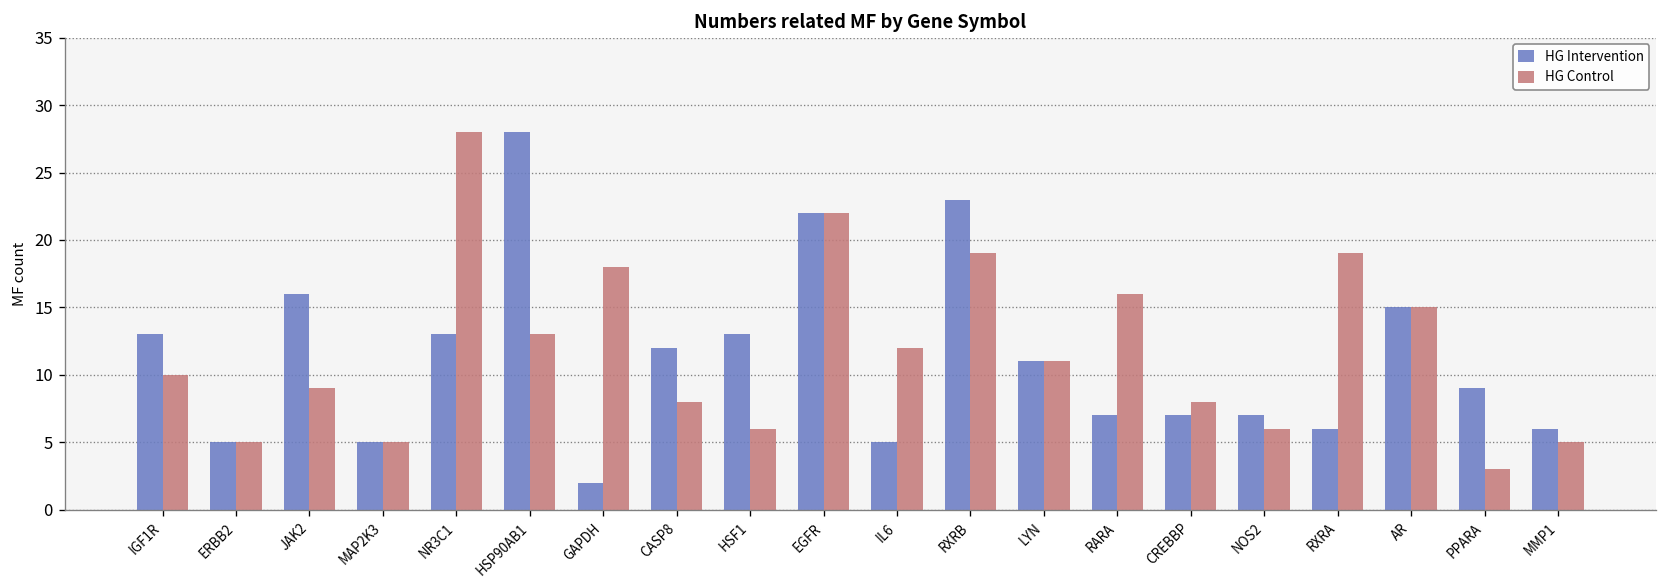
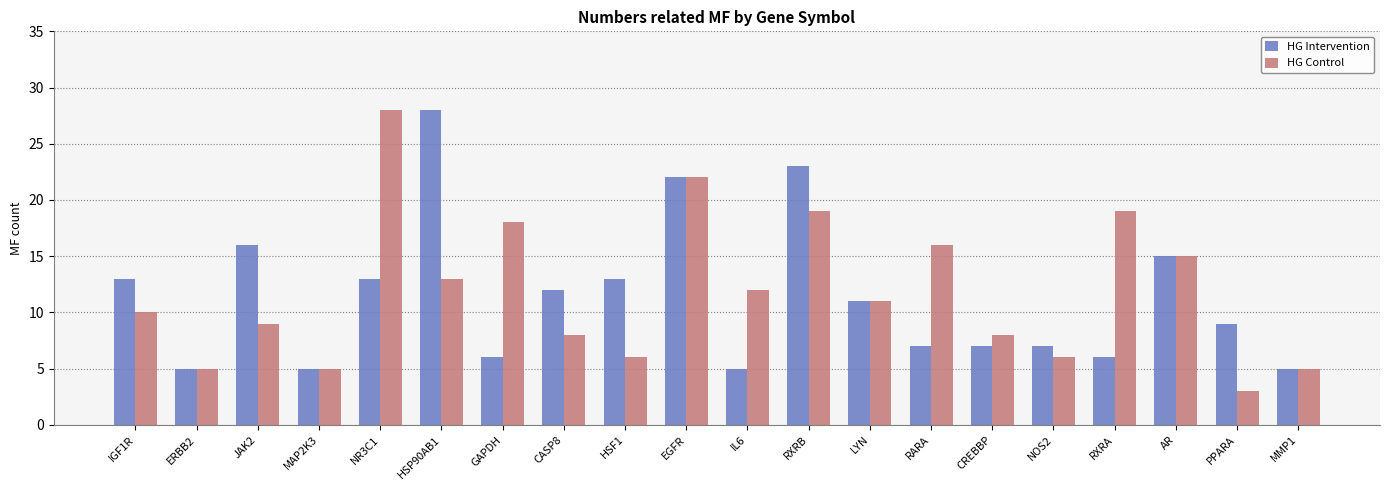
HG Intervention, GAPDH: 2 -> 6
HG Intervention, MMP1: 6 -> 5
